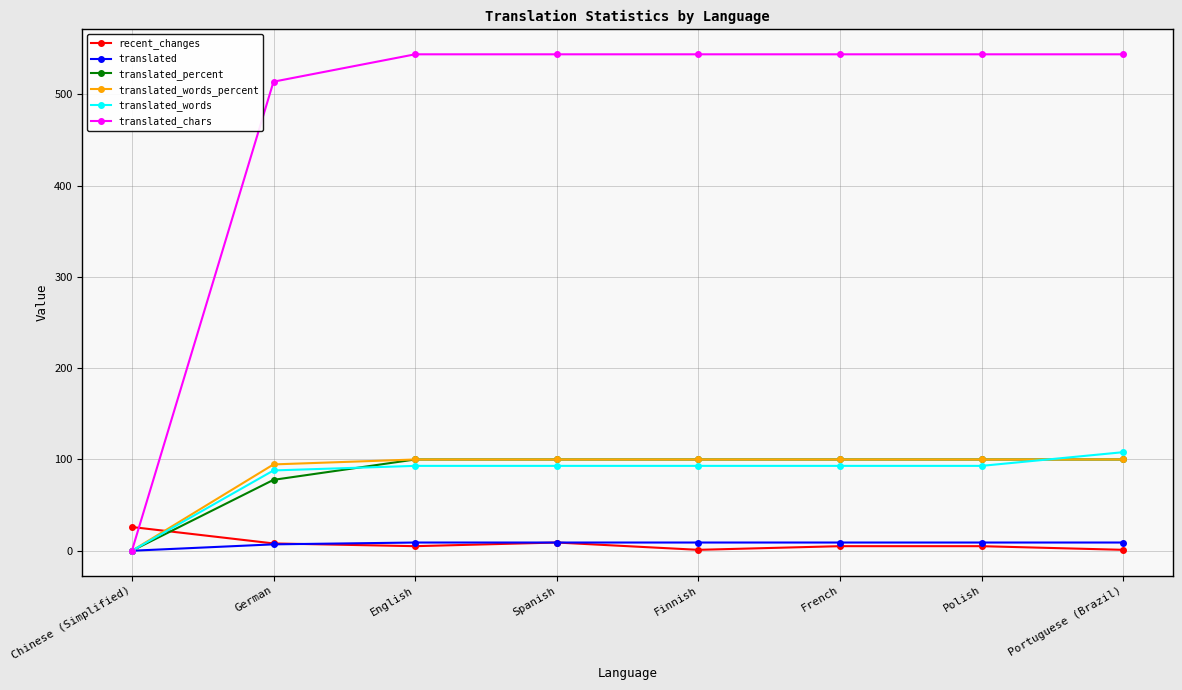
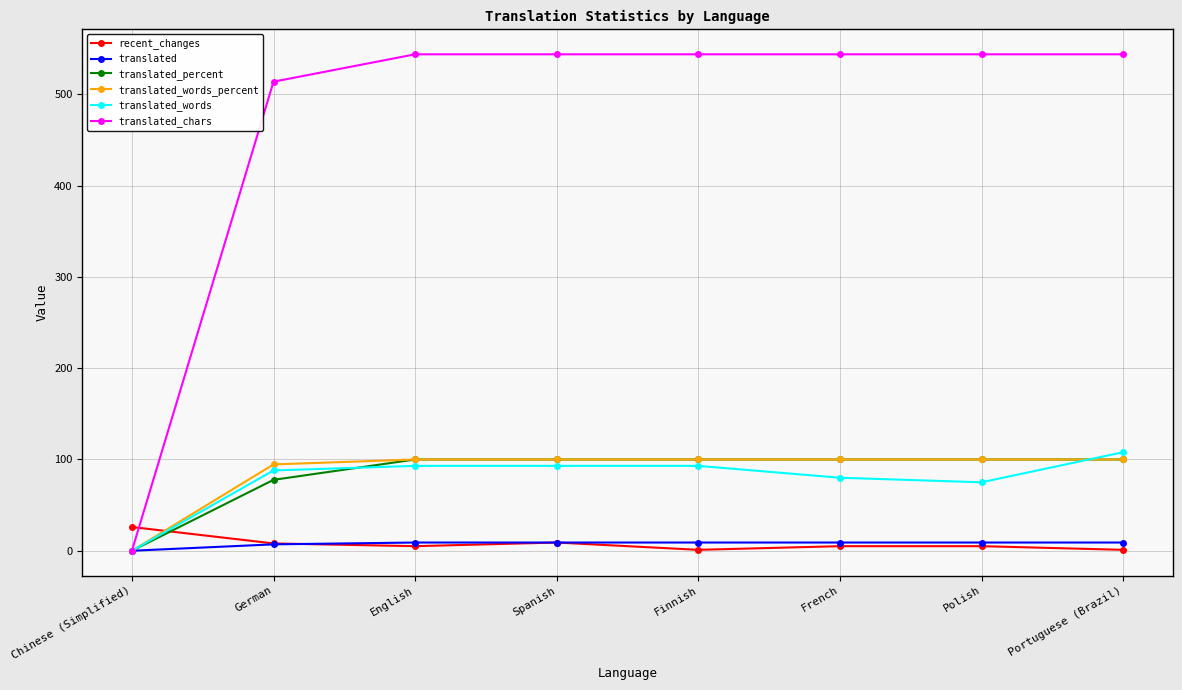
translated_words, French: 90 -> 80
translated_words, Polish: 90 -> 80
